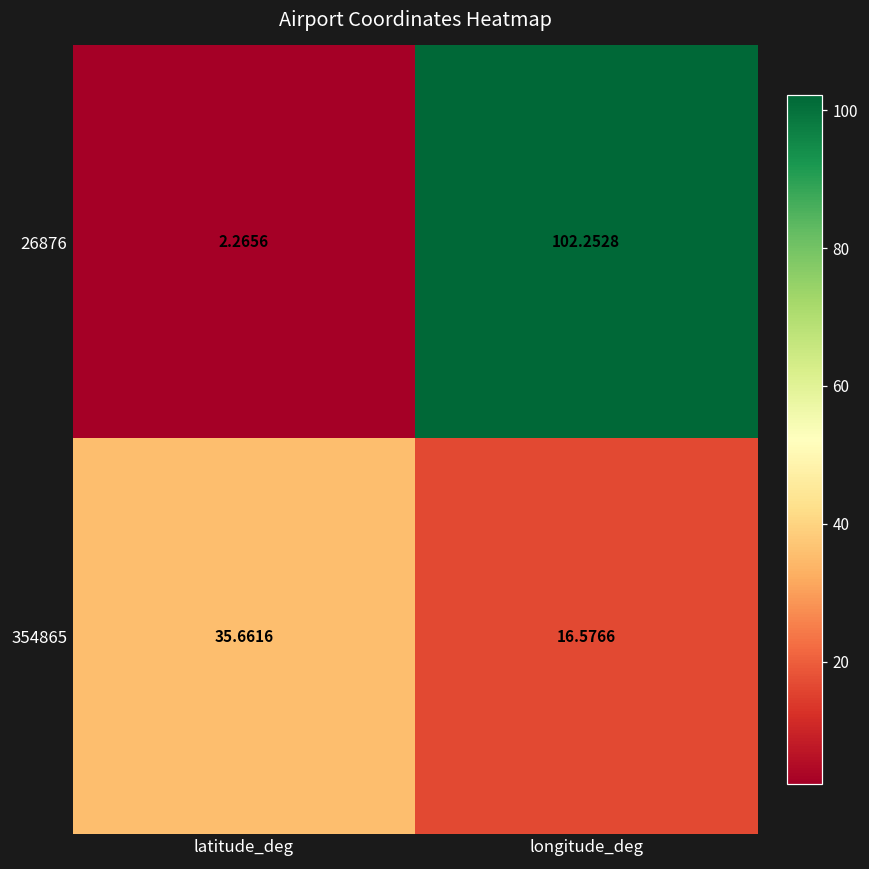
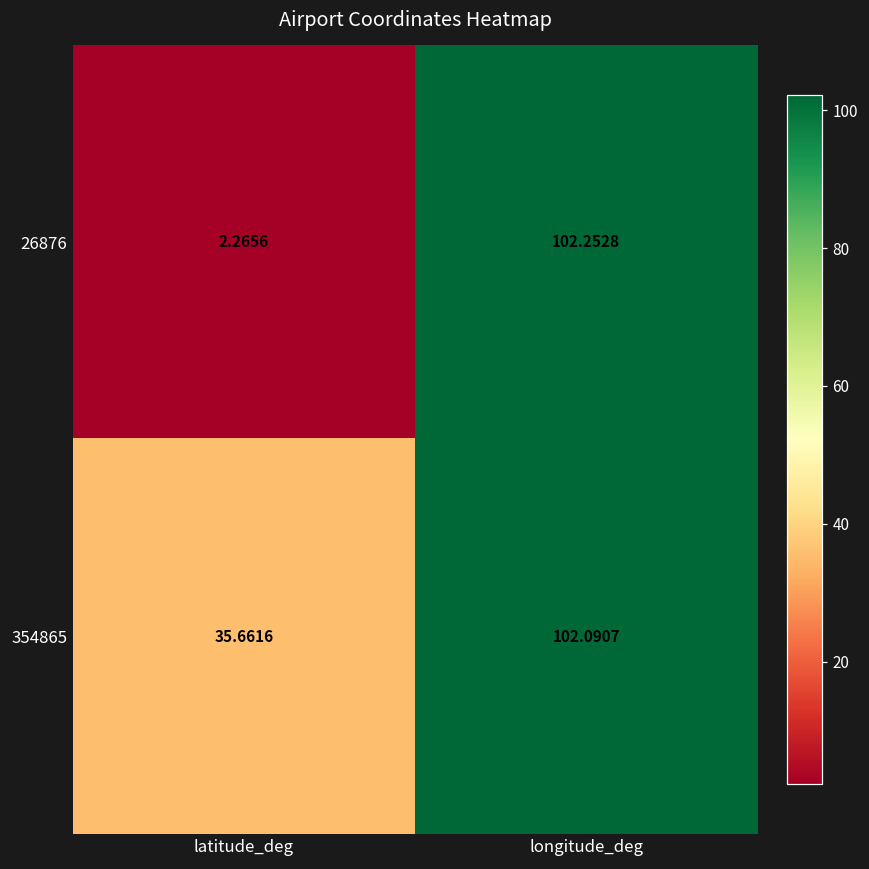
354865, longitude_deg: 16.5766 -> 102.0907
